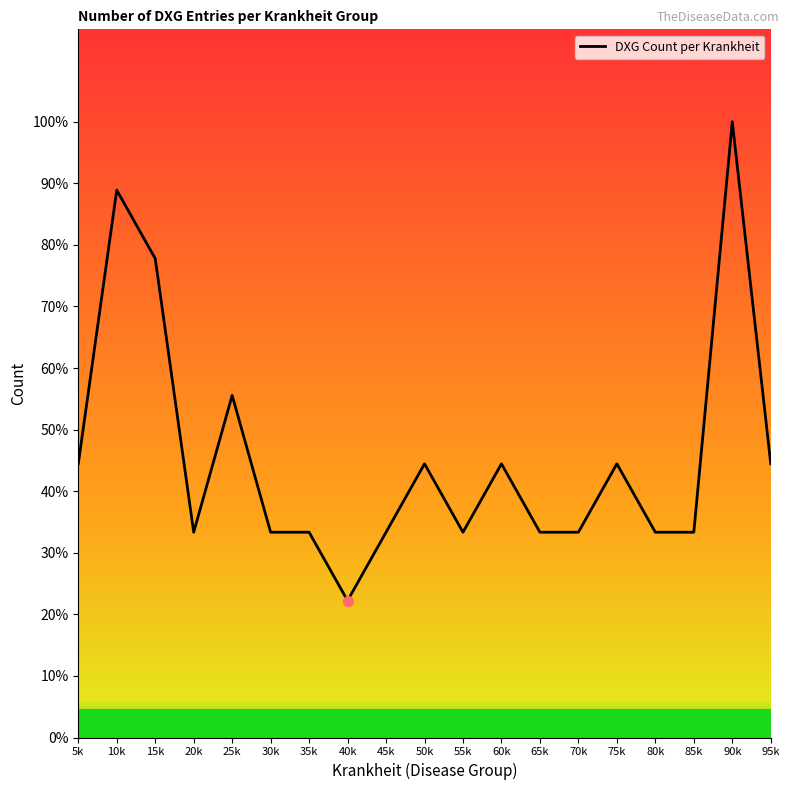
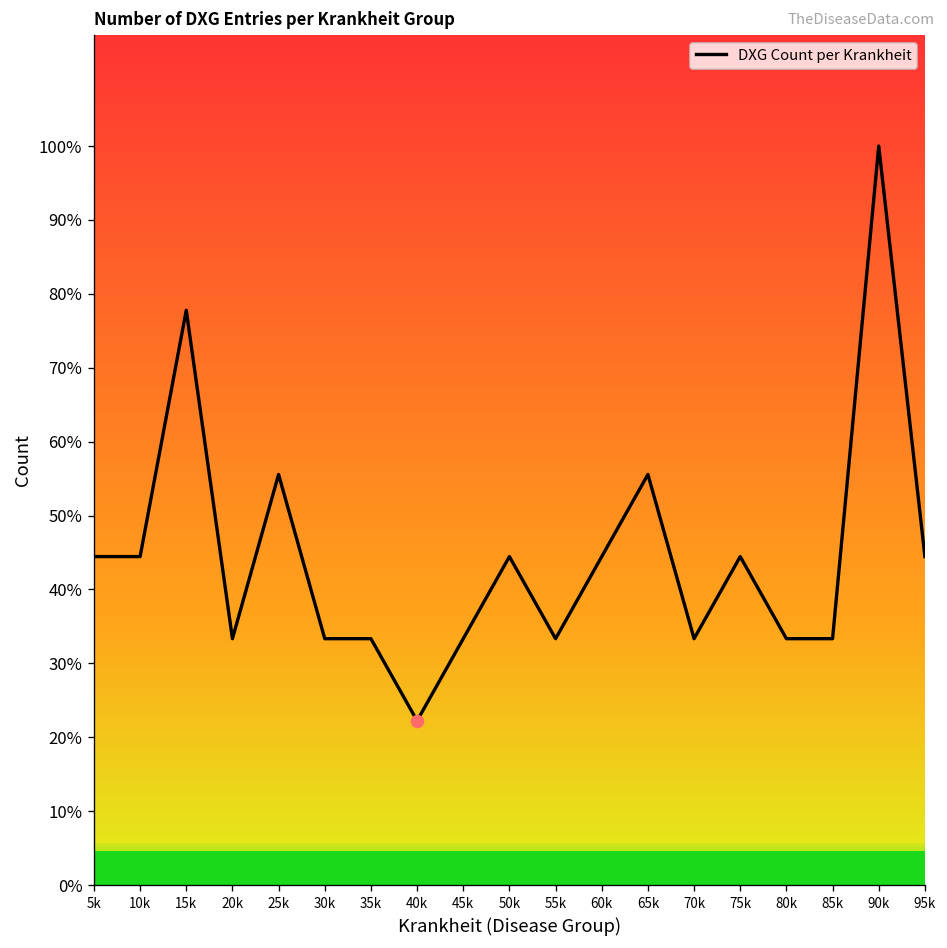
DXG Count per Krankheit, 10k: 89% -> 44%
DXG Count per Krankheit, 65k: 33% -> 56%
